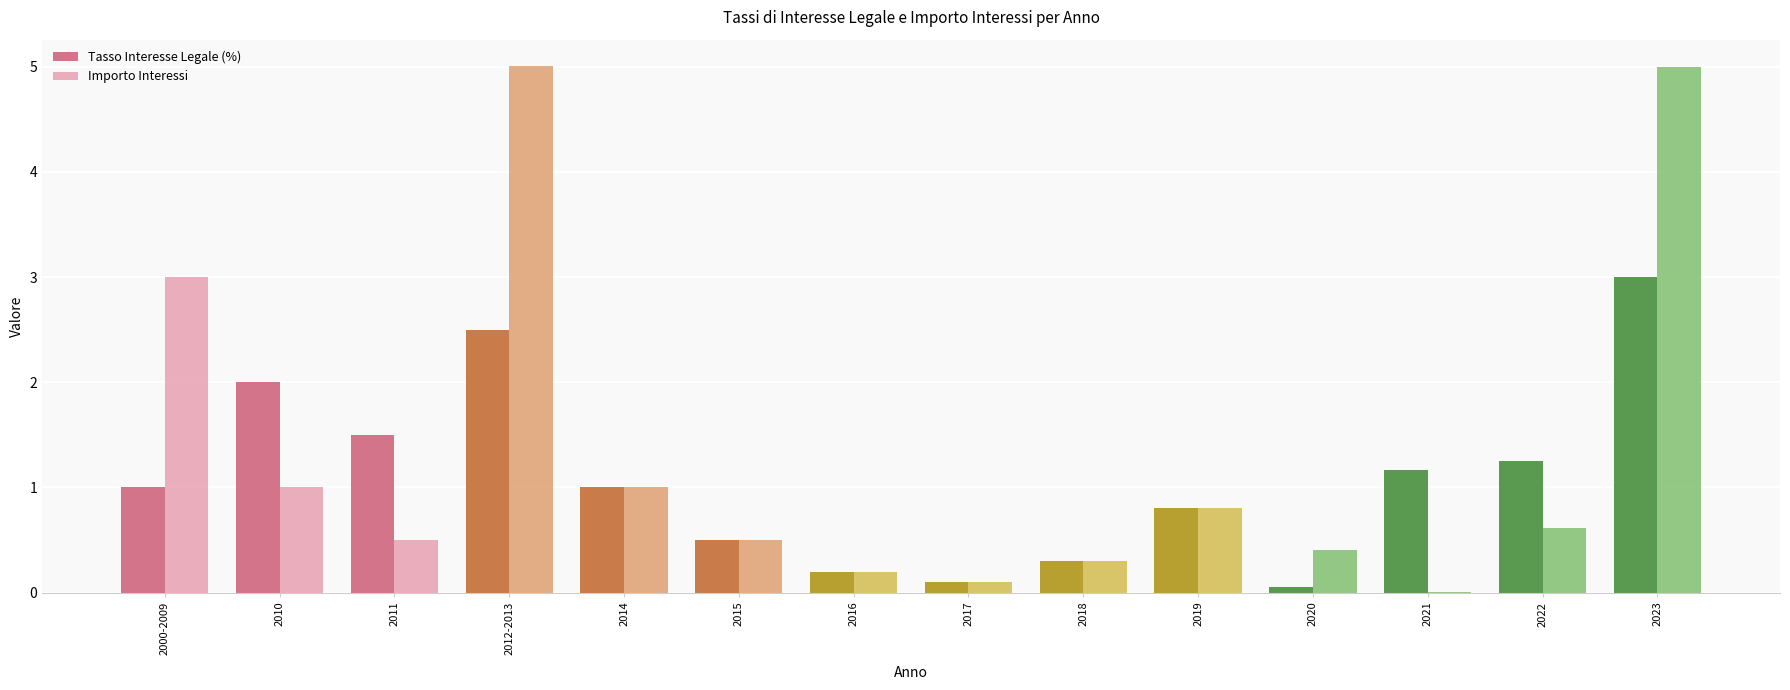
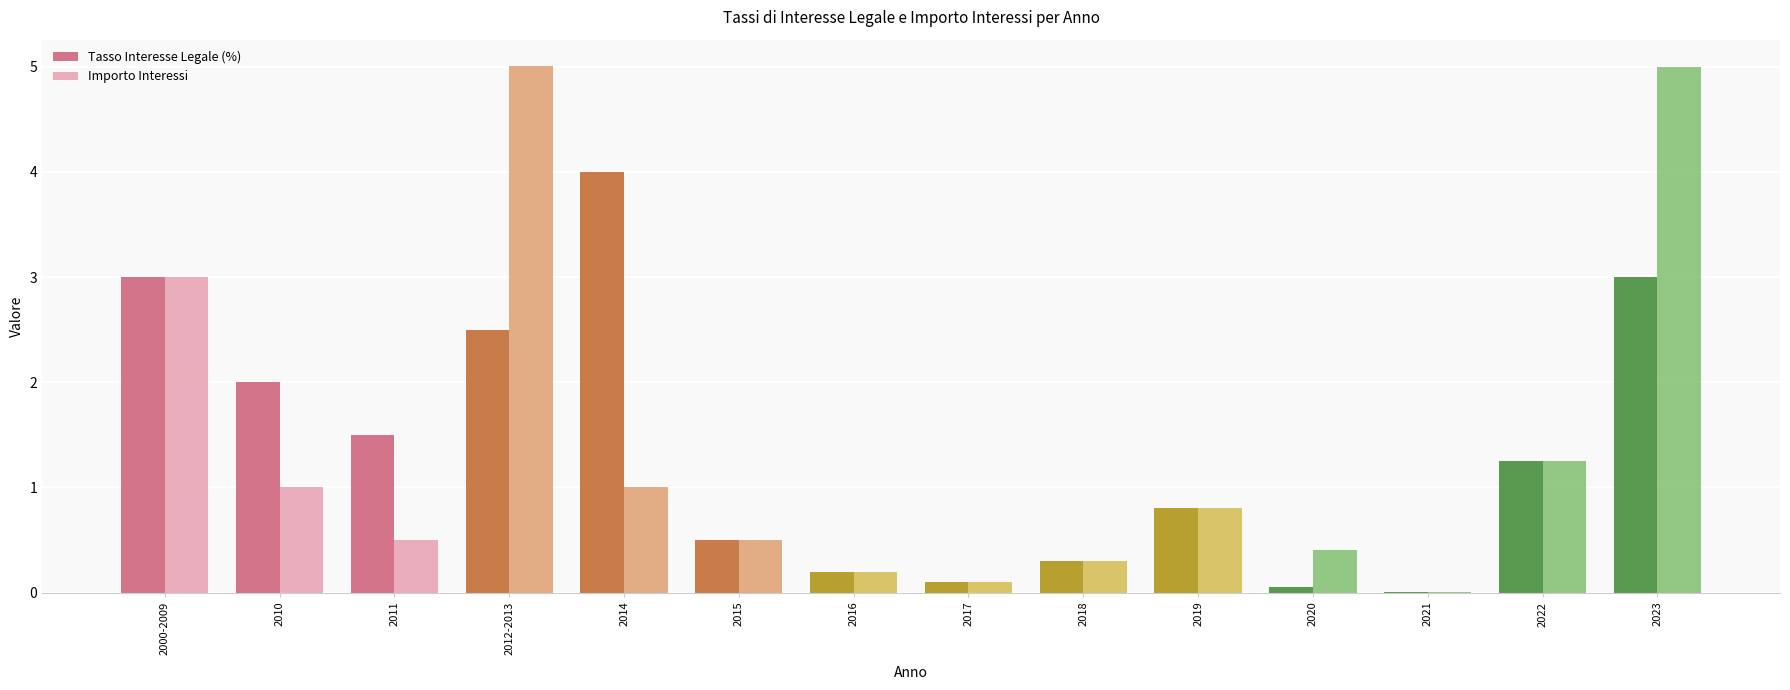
Tasso Interesse Legale (%), 2000-2009: 1 -> 3
Tasso Interesse Legale (%), 2014: 1 -> 4
Tasso Interesse Legale (%), 2021: 1.17 -> 0.01
Importo Interessi, 2022: 0.61 -> 1.25
